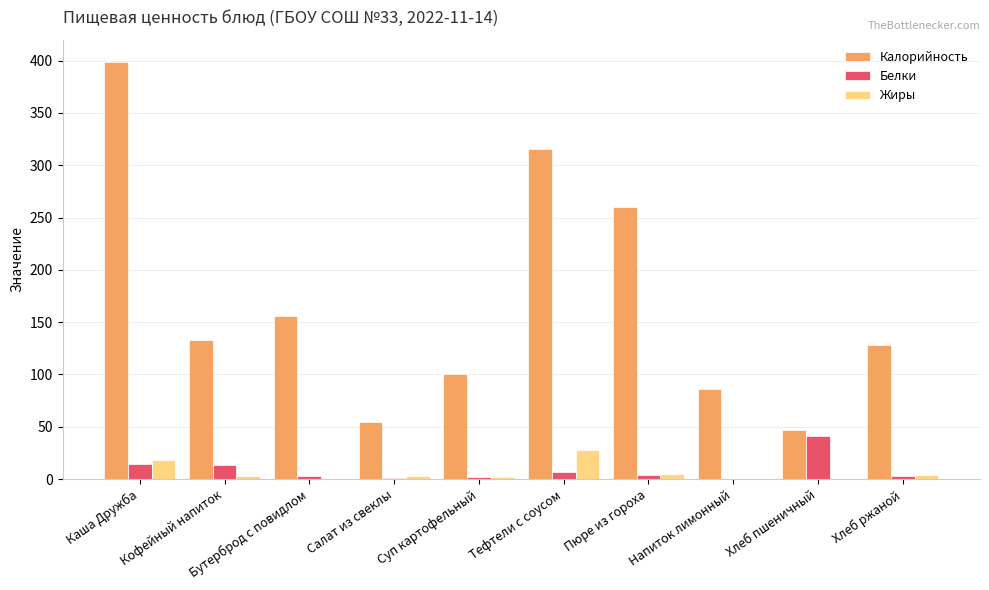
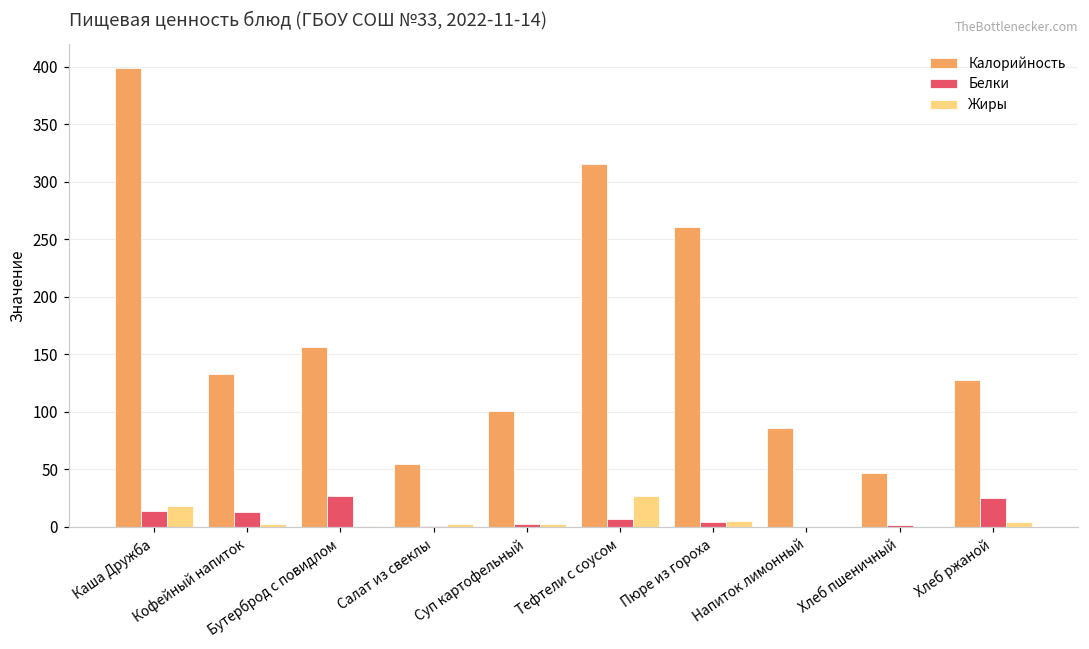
Белки, Бутерброд с повидлом: 3 -> 27
Белки, Хлеб пшеничный: 41 -> 2
Белки, Хлеб ржаной: 3 -> 25
